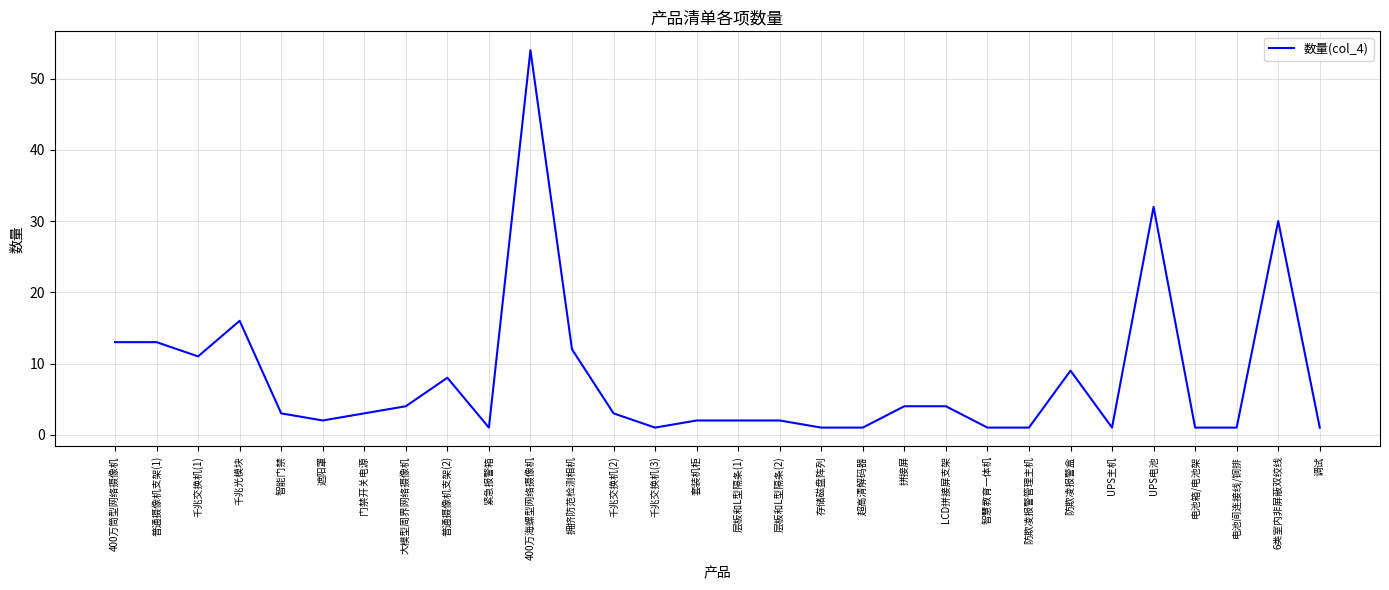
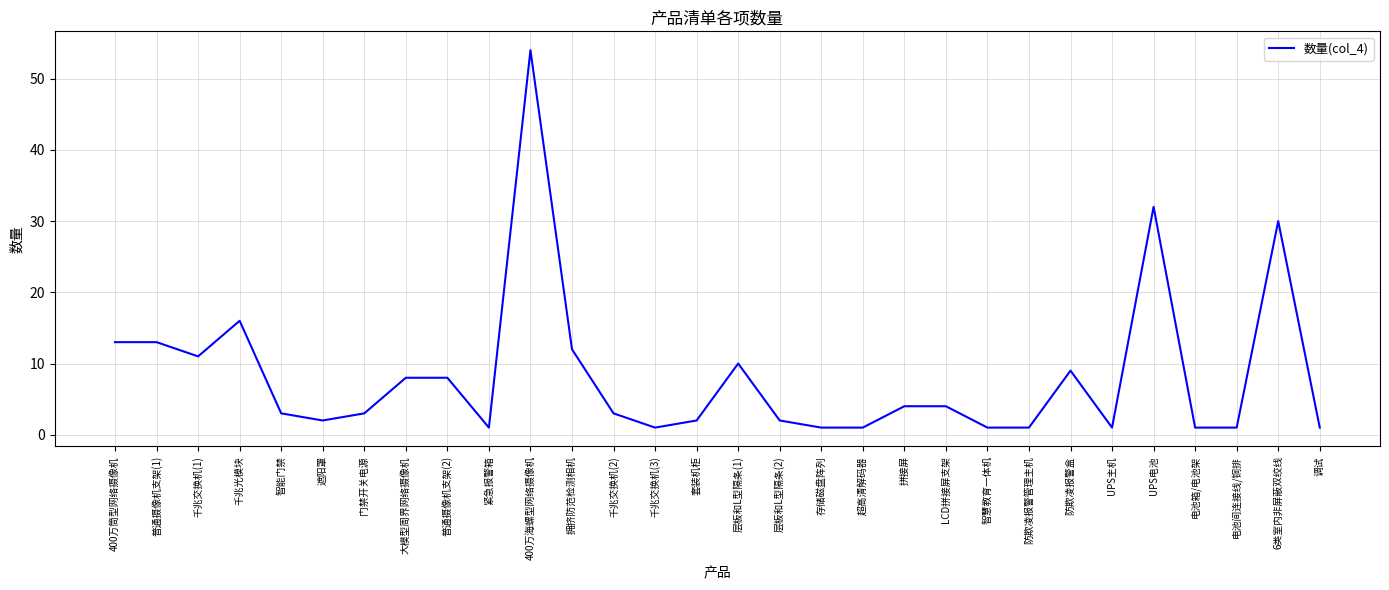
大模型周界网络摄像机: 4 -> 8
层板和L型隔条(1): 2 -> 10
